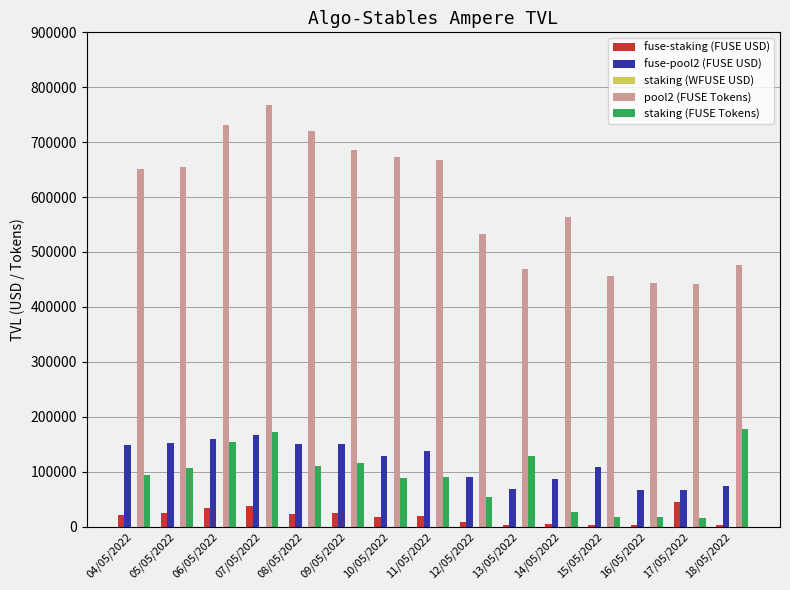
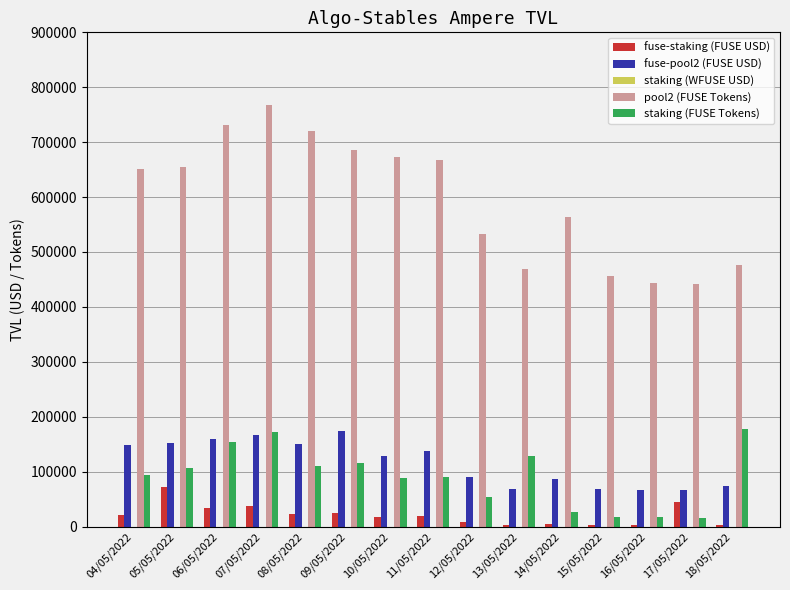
fuse-staking (FUSE USD), 05/05/2022: 20000 -> 70000
fuse-pool2 (FUSE USD), 09/05/2022: 150000 -> 170000
fuse-pool2 (FUSE USD), 15/05/2022: 110000 -> 70000
